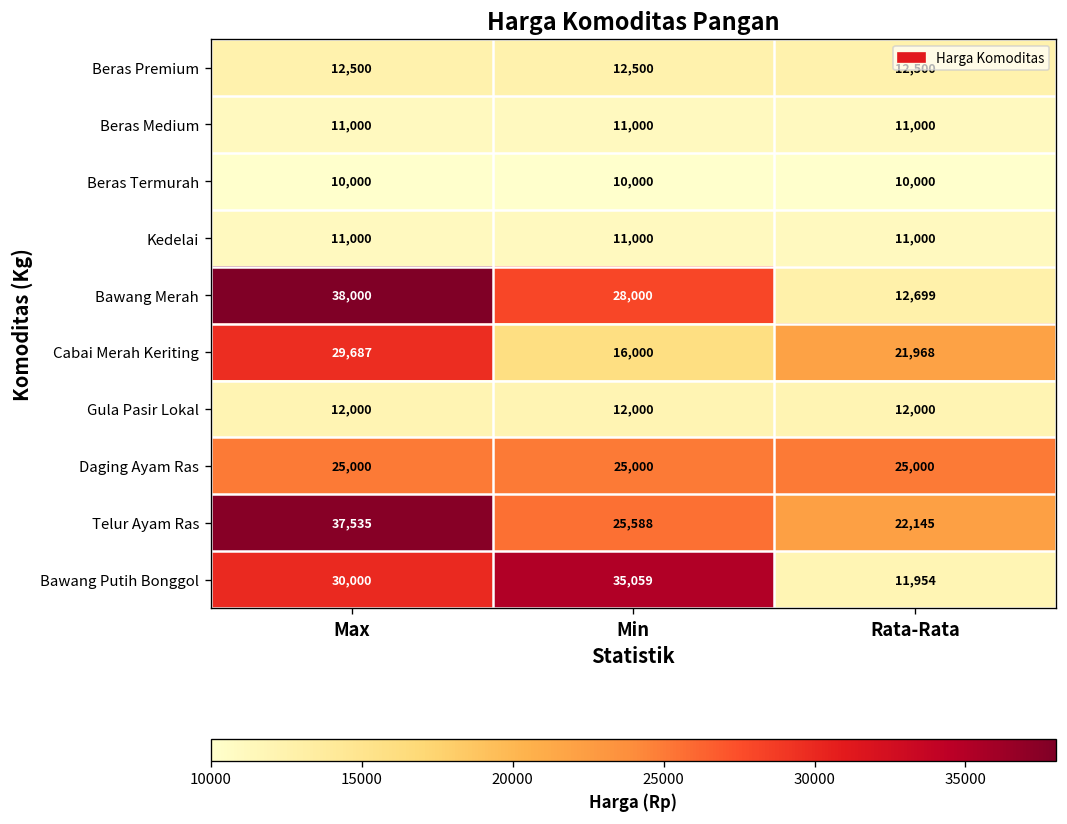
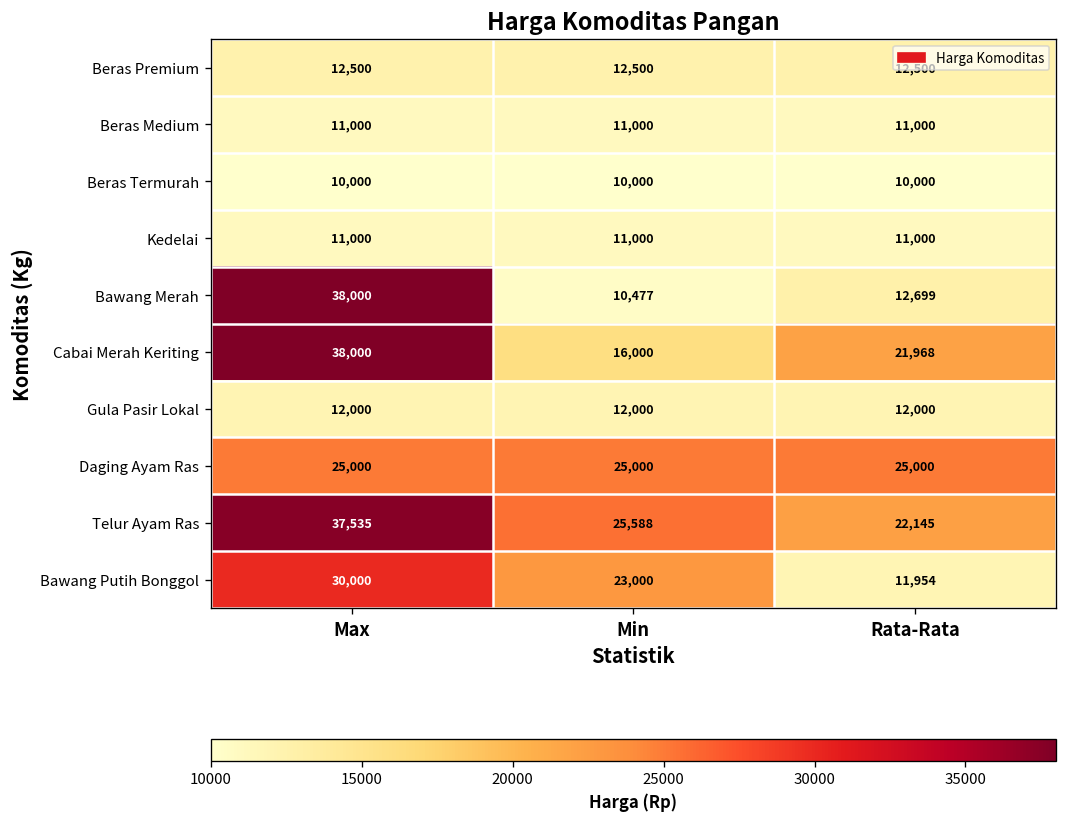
Bawang Merah, Min: 28,000 -> 10,477
Cabai Merah Keriting, Max: 29,687 -> 38,000
Bawang Putih Bonggol, Min: 35,059 -> 23,000
